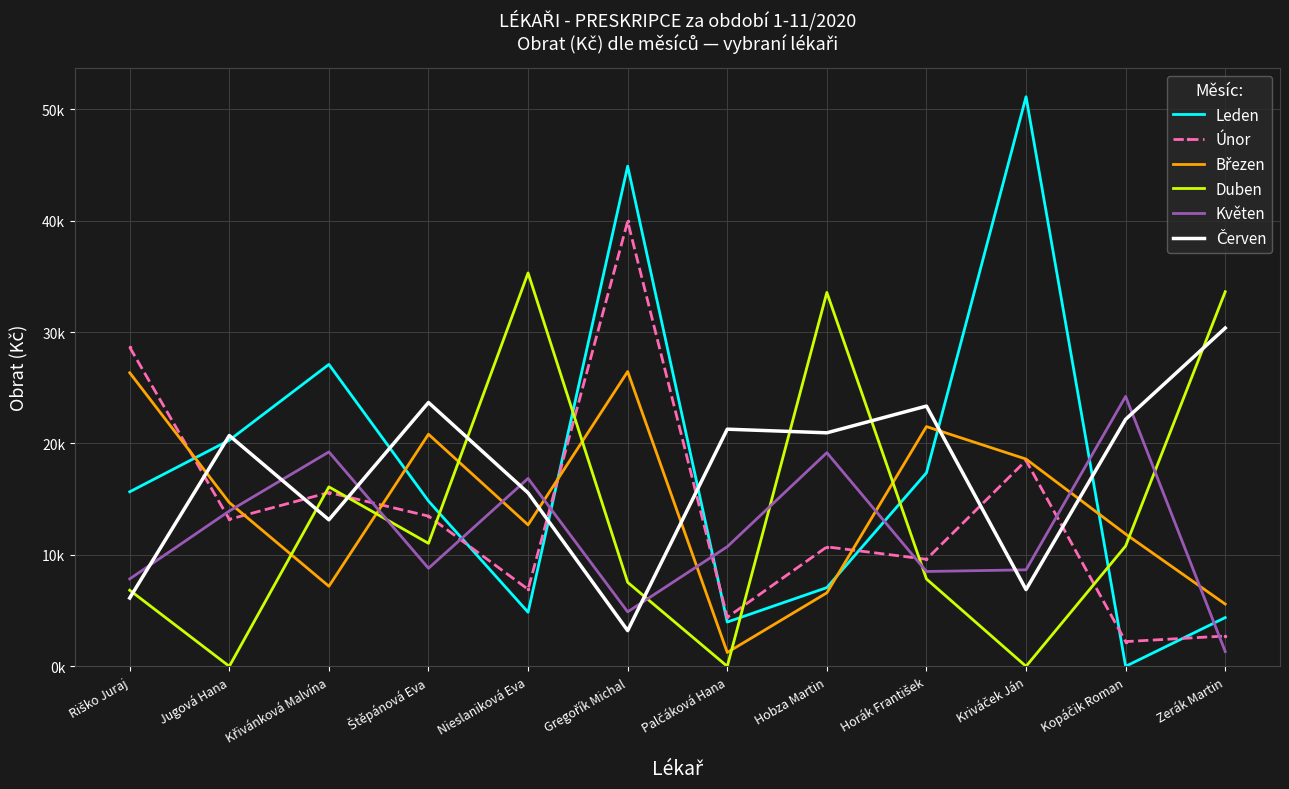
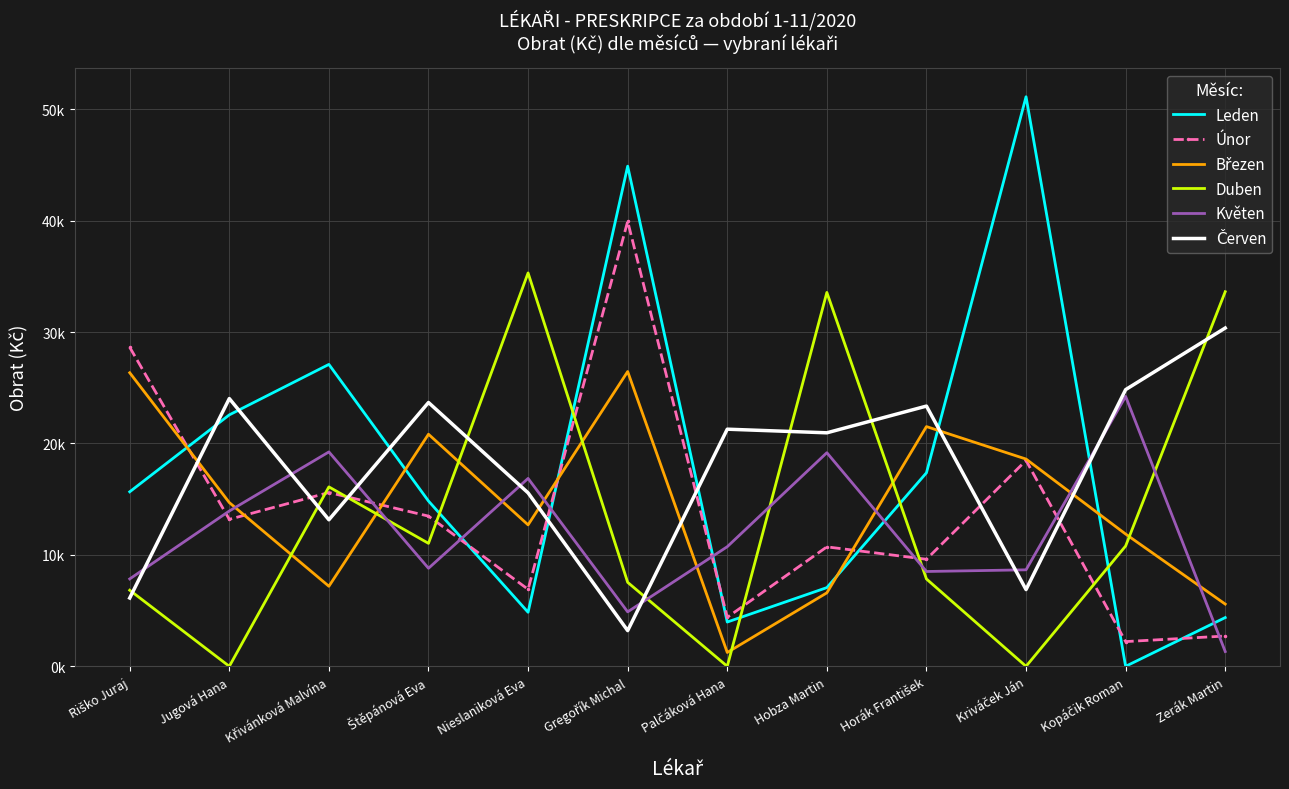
Leden, Jugová Hana: 20300 -> 22600
Červen, Jugová Hana: 20700 -> 24000
Červen, Kopáčik Roman: 22200 -> 24800
